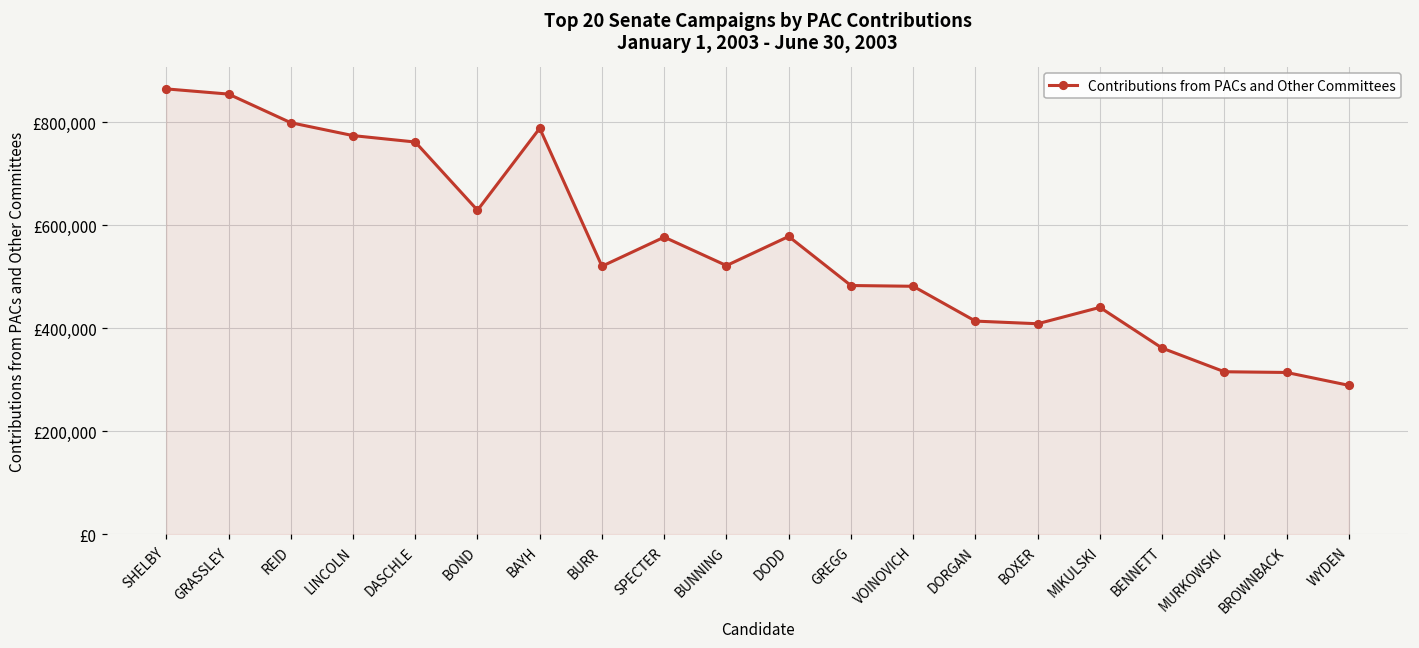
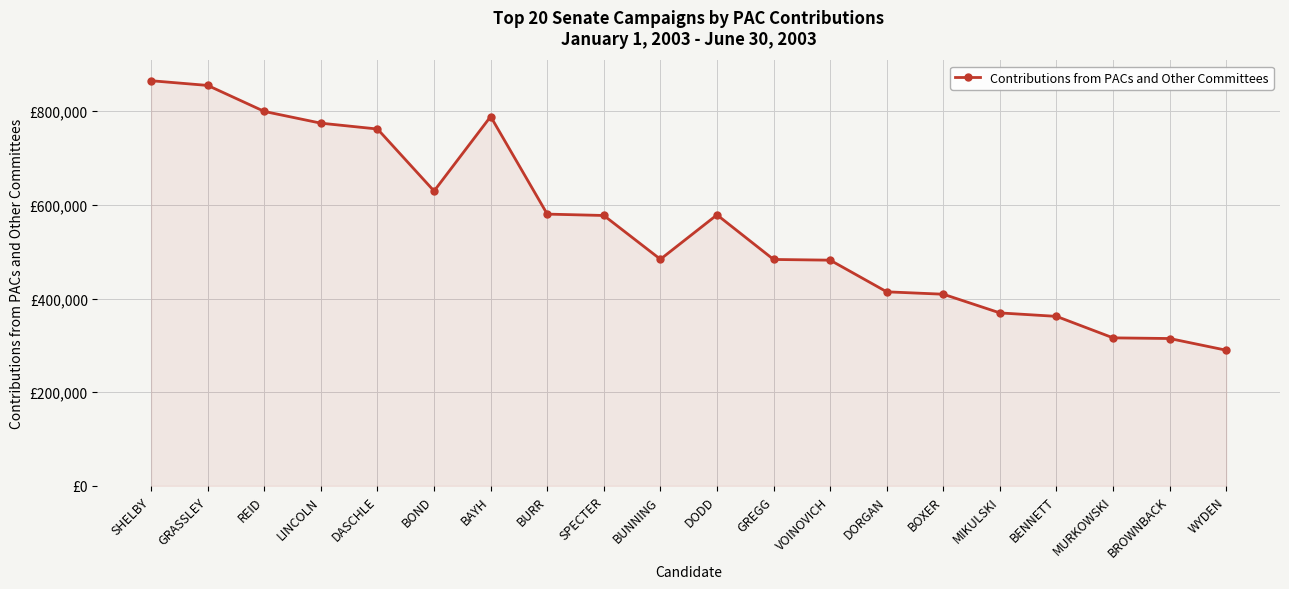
BURR: £520,000 -> £580,000
BUNNING: £520,000 -> £480,000
MIKULSKI: £440,000 -> £370,000
